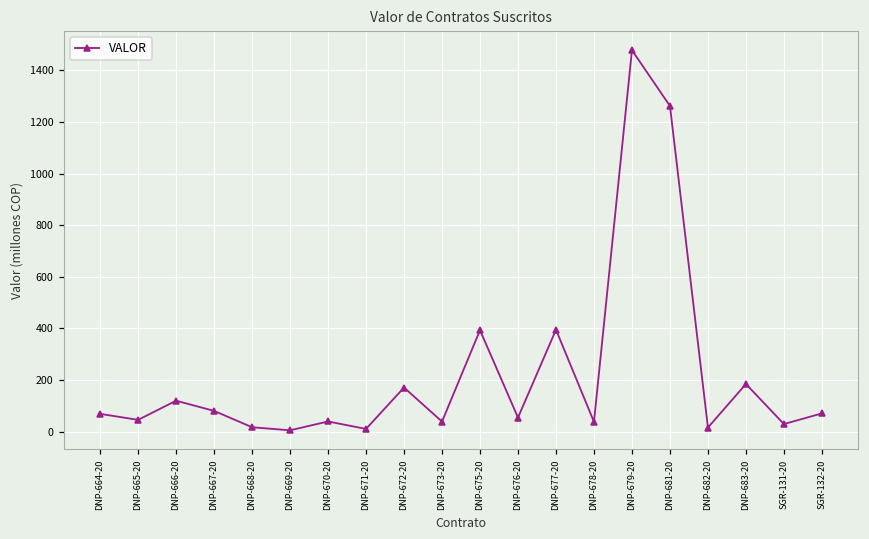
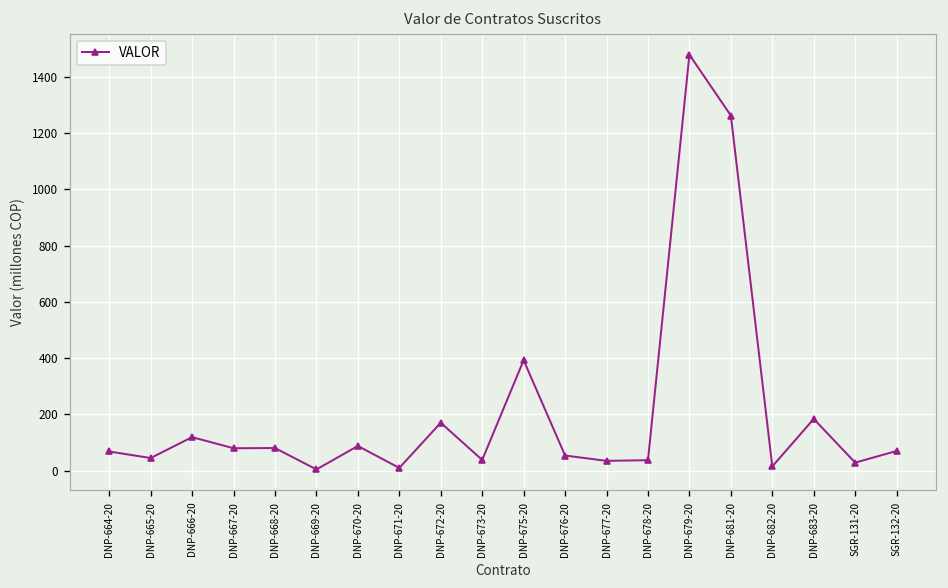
DNP-668-20: 20 -> 80
DNP-670-20: 40 -> 90
DNP-677-20: 390 -> 40
